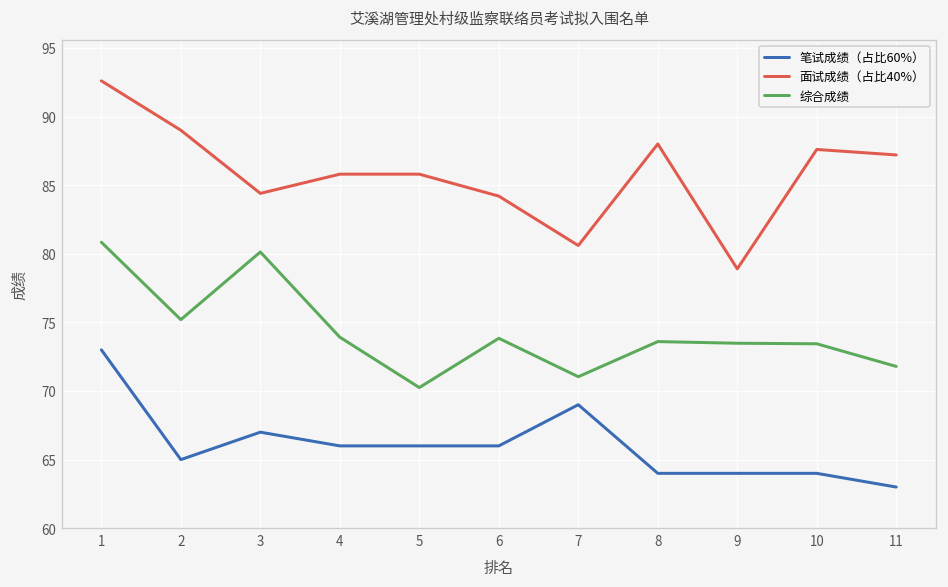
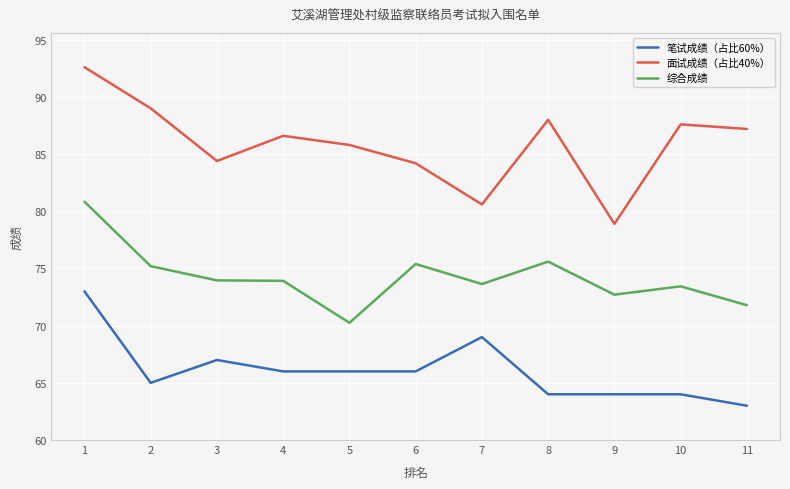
综合成绩, 3: 80.1 -> 74.0
面试成绩（占比40%）, 4: 85.8 -> 86.6
综合成绩, 6: 73.8 -> 75.4
综合成绩, 7: 71.0 -> 73.6
综合成绩, 8: 73.6 -> 75.6
综合成绩, 9: 73.5 -> 72.7
